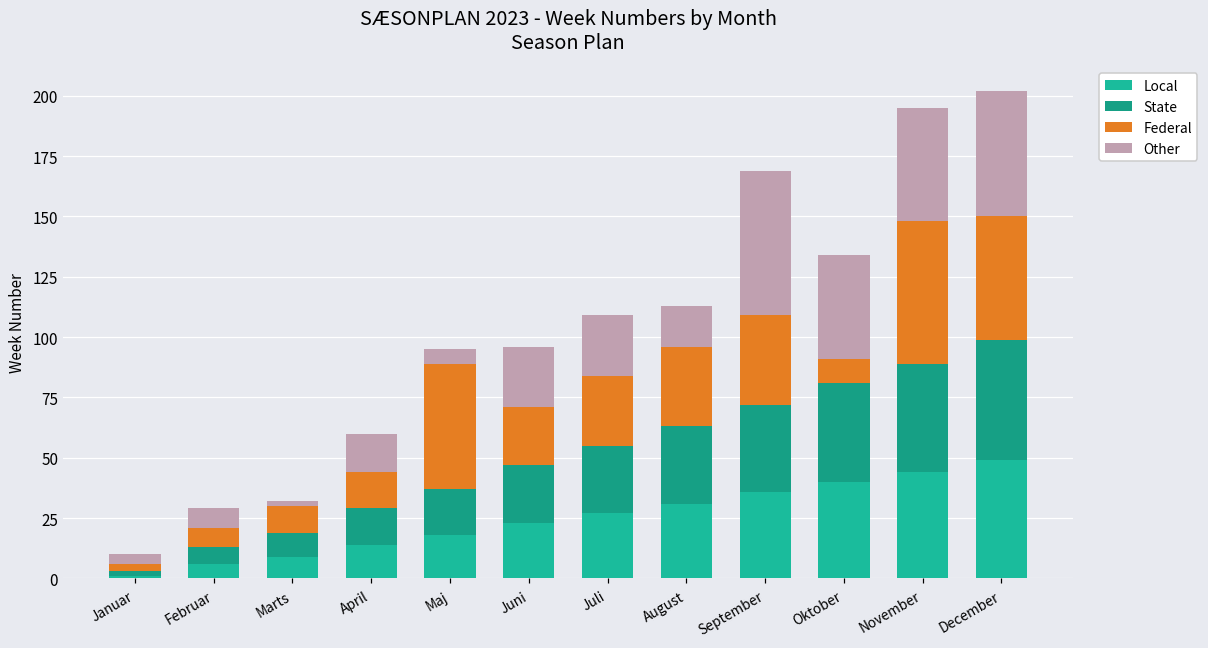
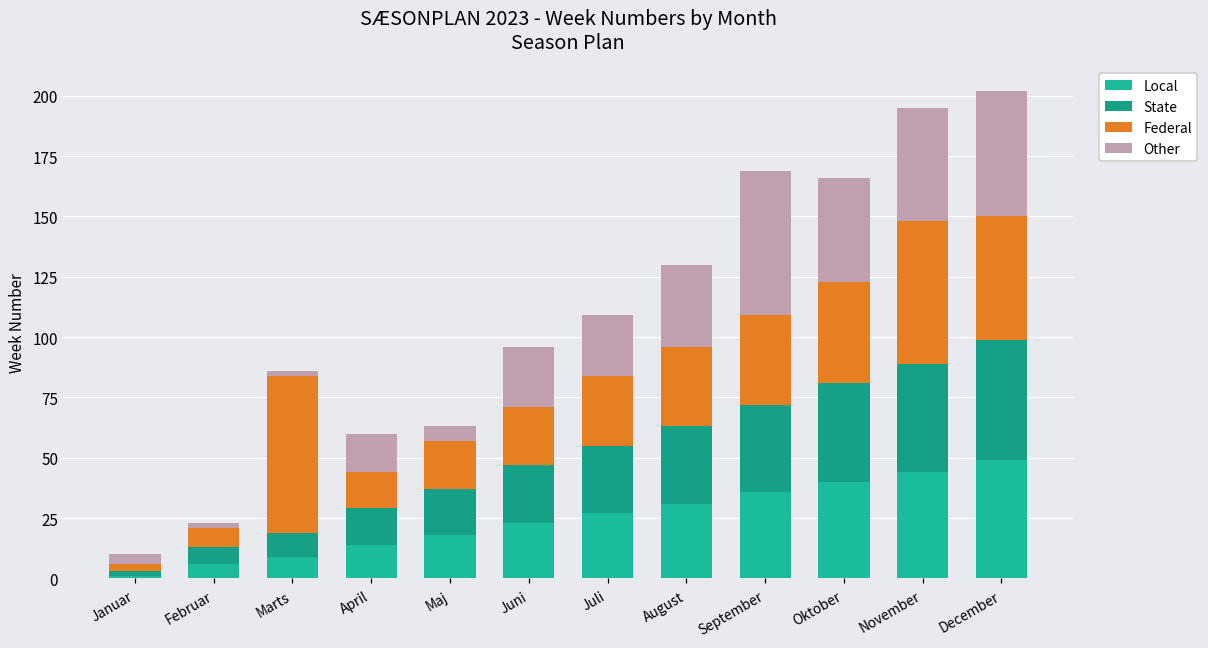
Other, Februar: 8 -> 2
Federal, Marts: 11 -> 65
Federal, Maj: 52 -> 20
Other, August: 17 -> 34
Federal, Oktober: 10 -> 42
